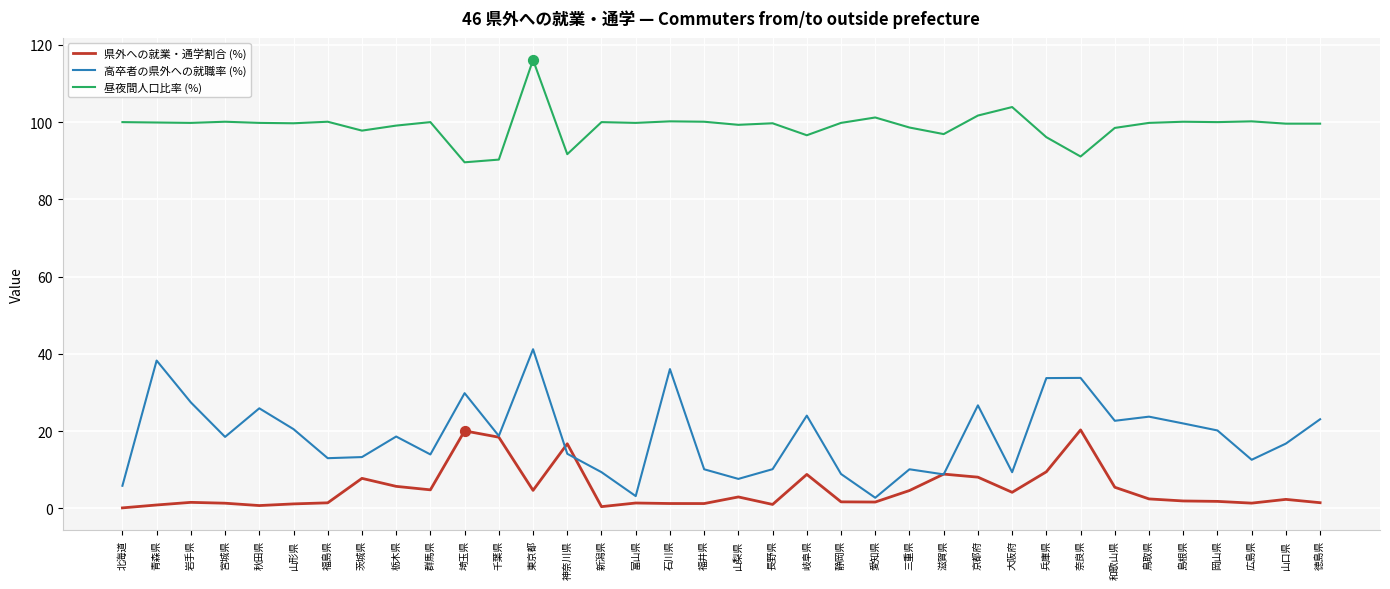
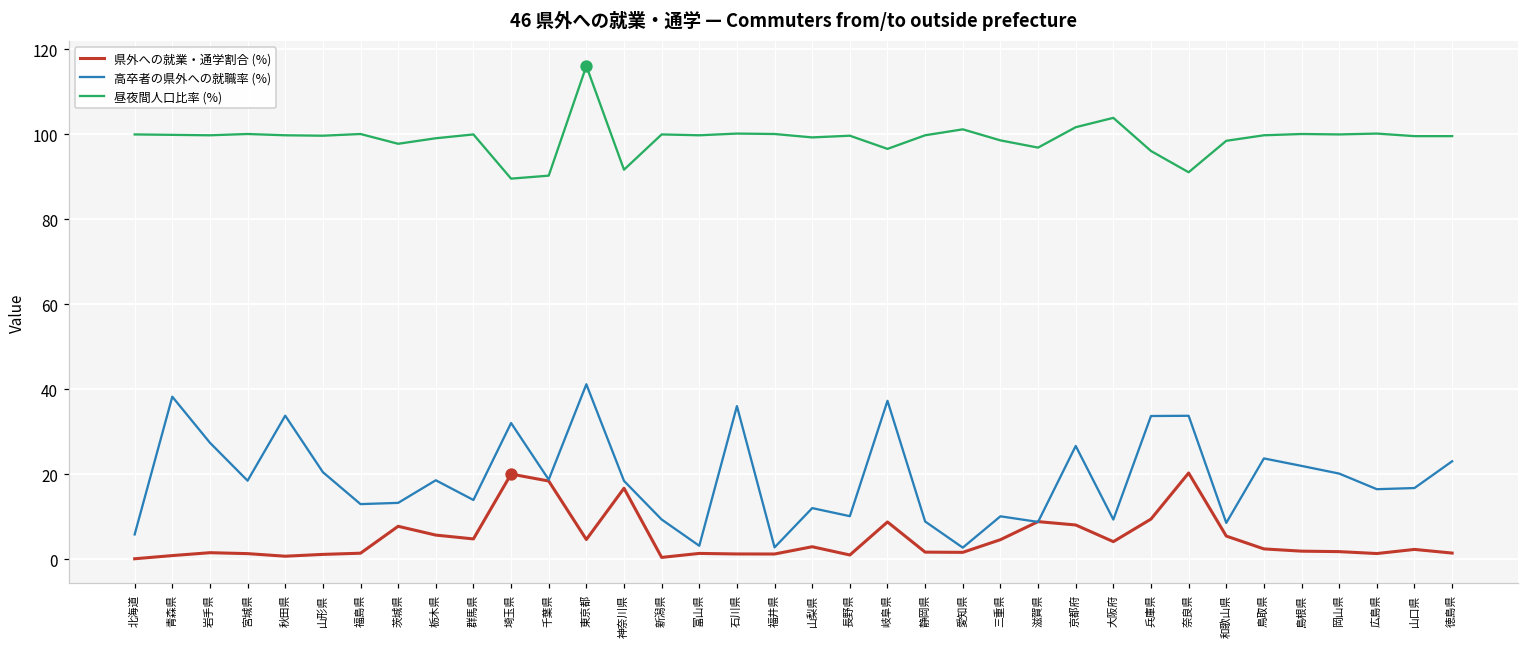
高卒者の県外への就職率 (%), 秋田県: 26 -> 34
高卒者の県外への就職率 (%), 埼玉県: 30 -> 32
高卒者の県外への就職率 (%), 神奈川県: 14 -> 18
高卒者の県外への就職率 (%), 福井県: 10 -> 3
高卒者の県外への就職率 (%), 山梨県: 8 -> 12
高卒者の県外への就職率 (%), 岐阜県: 24 -> 37
高卒者の県外への就職率 (%), 和歌山県: 23 -> 9
高卒者の県外への就職率 (%), 広島県: 13 -> 17
